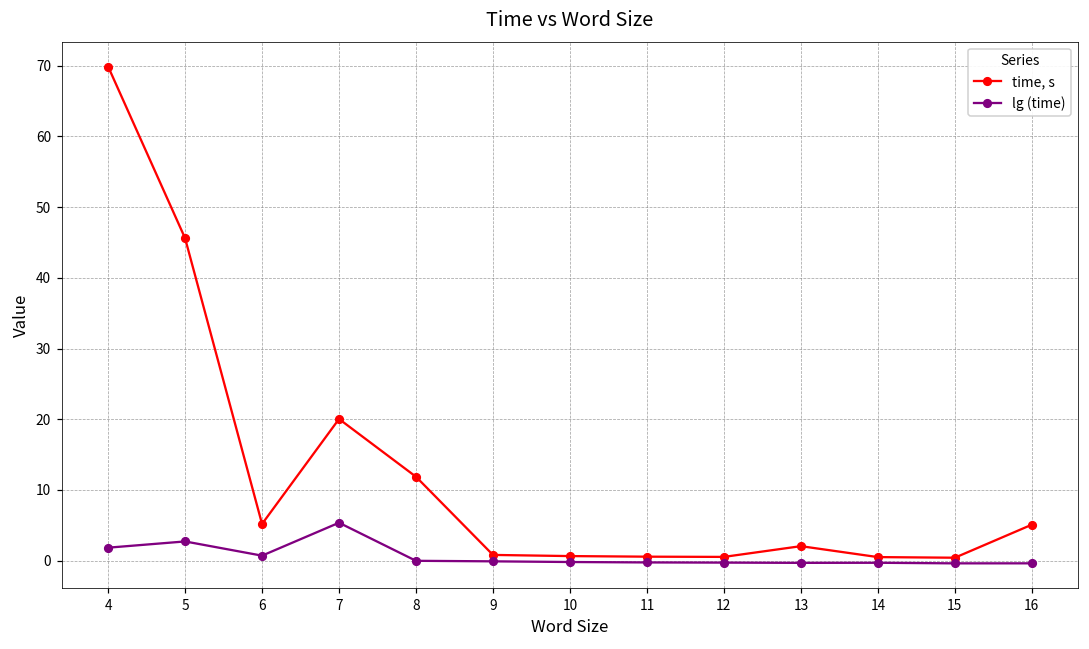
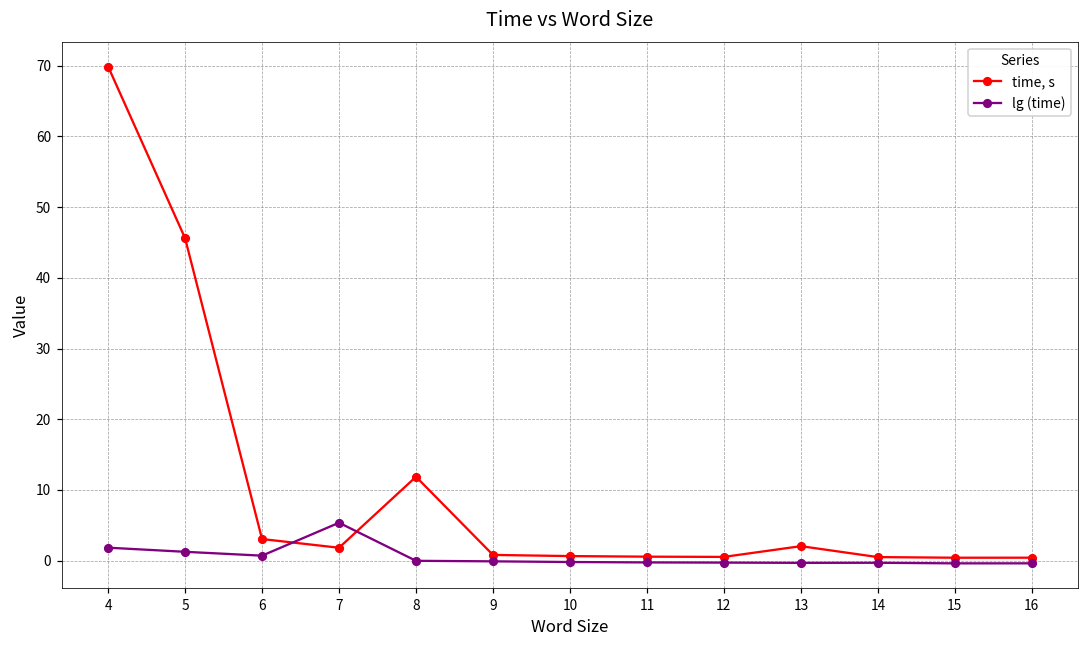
lg (time), 5: 3 -> 1
time, s, 6: 5 -> 3
time, s, 7: 20 -> 2
time, s, 16: 5 -> 0
